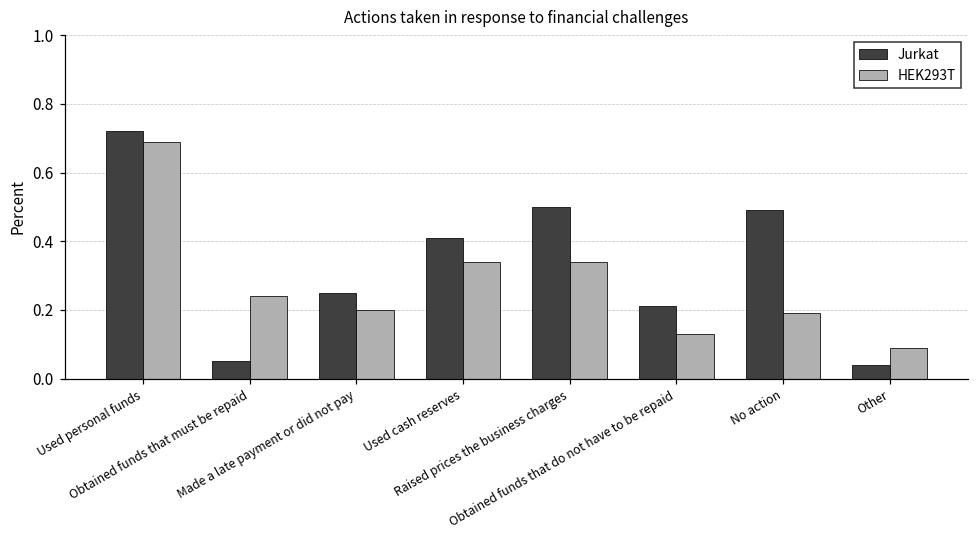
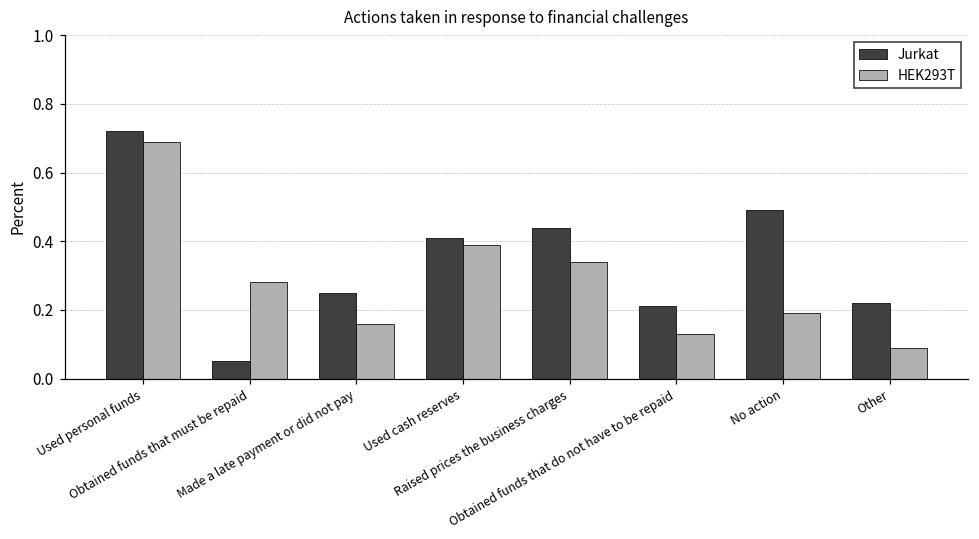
HEK293T, Obtained funds that must be repaid: 0.24 -> 0.28
HEK293T, Made a late payment or did not pay: 0.20 -> 0.16
HEK293T, Used cash reserves: 0.34 -> 0.39
Jurkat, Raised prices the business charges: 0.50 -> 0.44
Jurkat, Other: 0.04 -> 0.22
